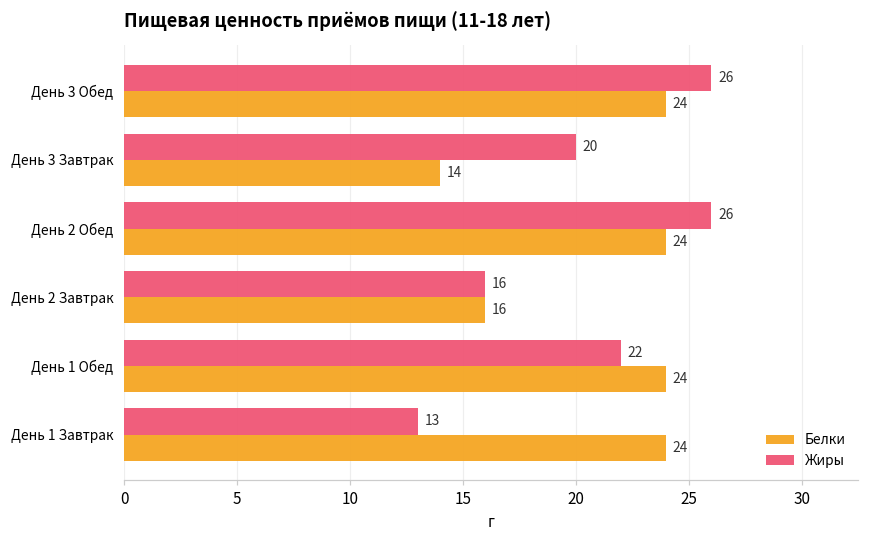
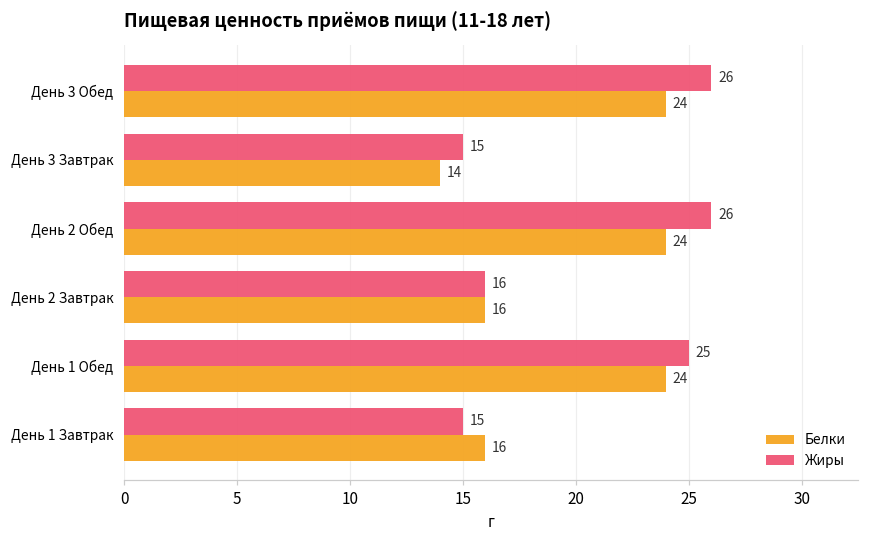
Жиры, День 3 Завтрак: 20 -> 15
Жиры, День 1 Обед: 22 -> 25
Жиры, День 1 Завтрак: 13 -> 15
Белки, День 1 Завтрак: 24 -> 16
